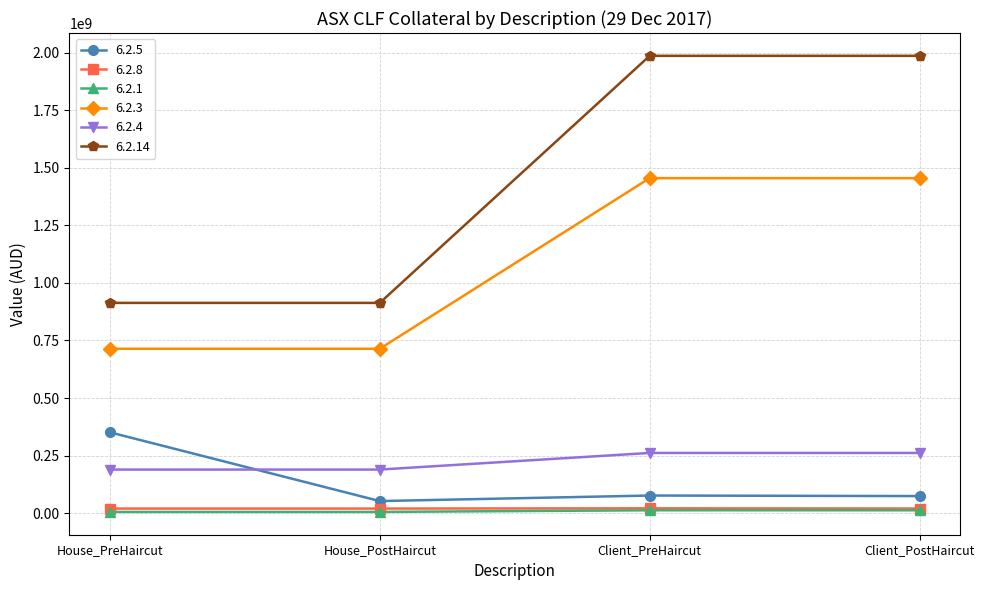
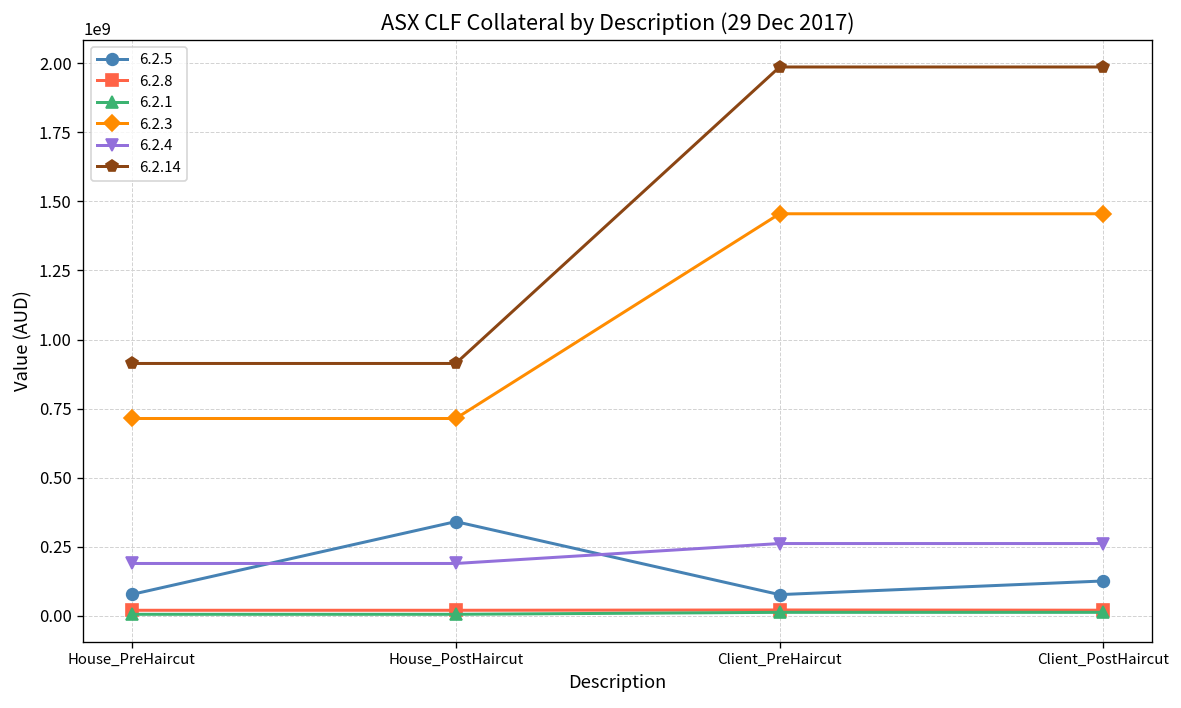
6.2.5, House_PreHaircut: 350000000 -> 80000000
6.2.5, House_PostHaircut: 50000000 -> 340000000
6.2.5, Client_PostHaircut: 70000000 -> 130000000
